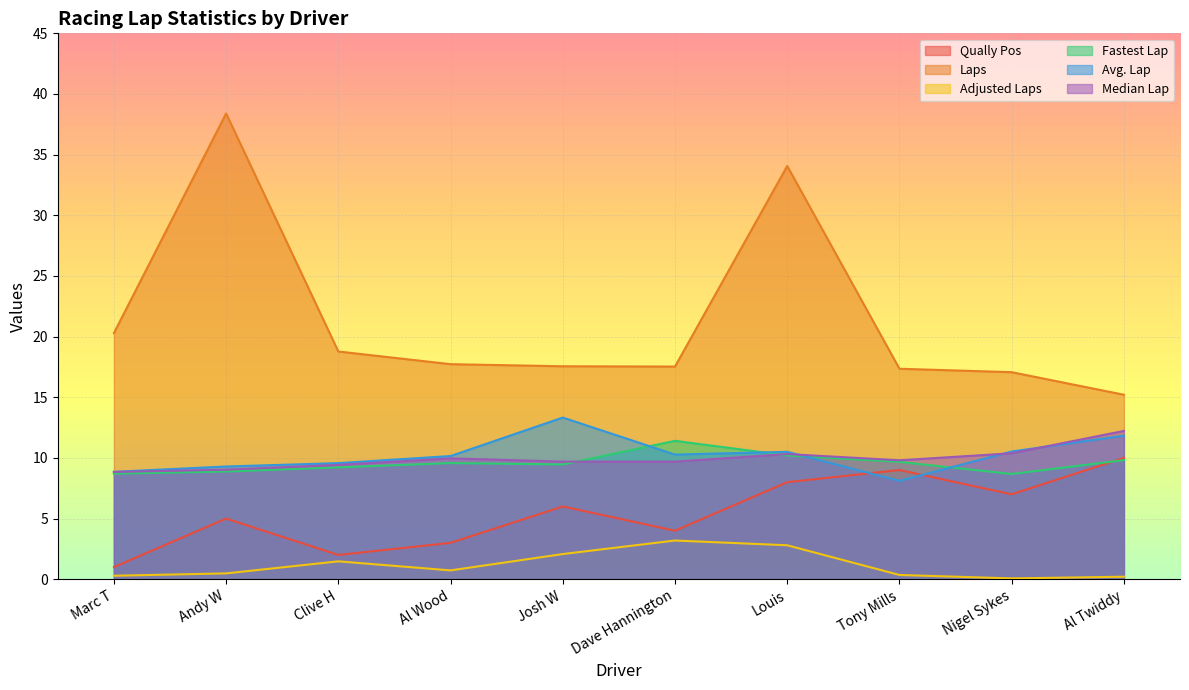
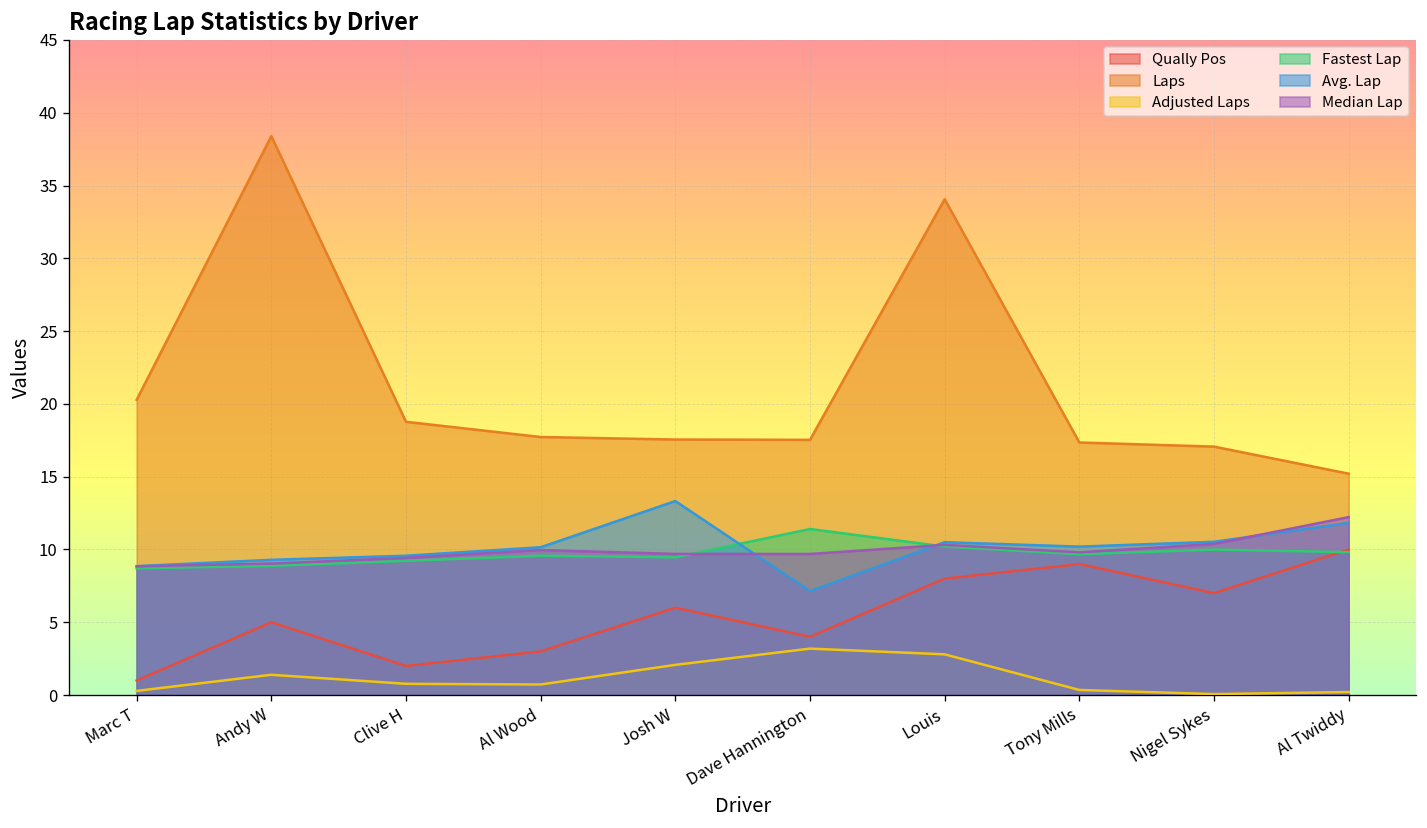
Adjusted Laps, Andy W: 0.5 -> 1.4
Adjusted Laps, Clive H: 1.5 -> 0.8
Avg. Lap, Dave Hannington: 10.3 -> 7.1
Avg. Lap, Tony Mills: 8.1 -> 10.2
Fastest Lap, Nigel Sykes: 8.7 -> 10.0
